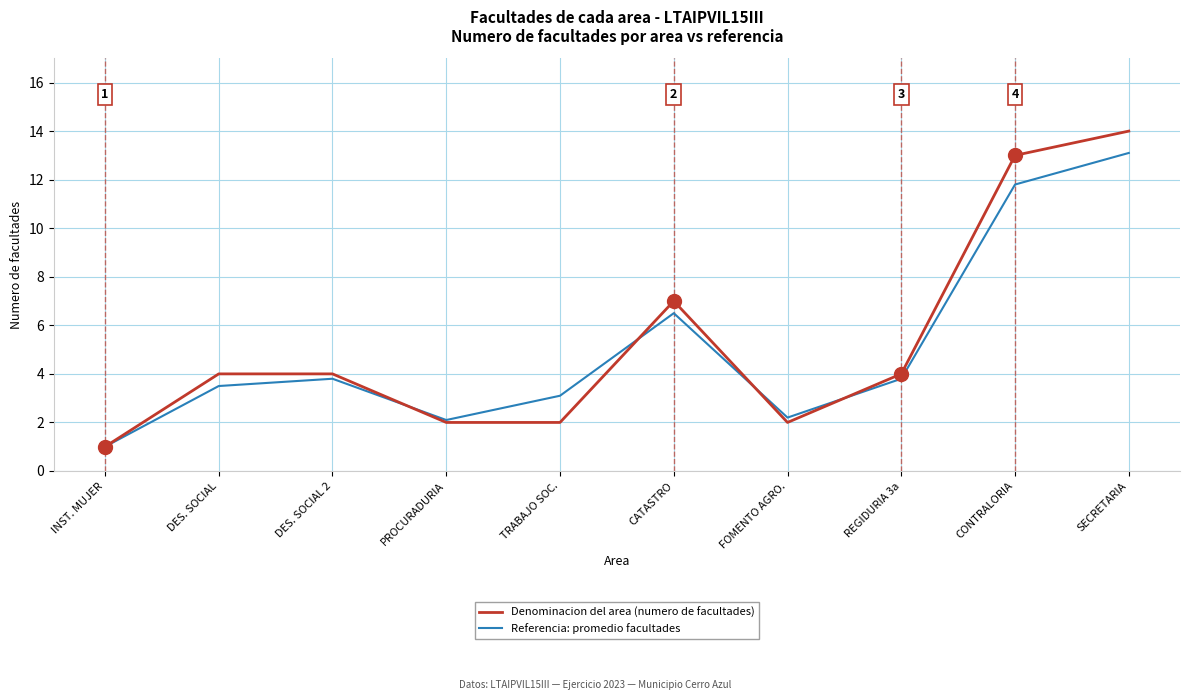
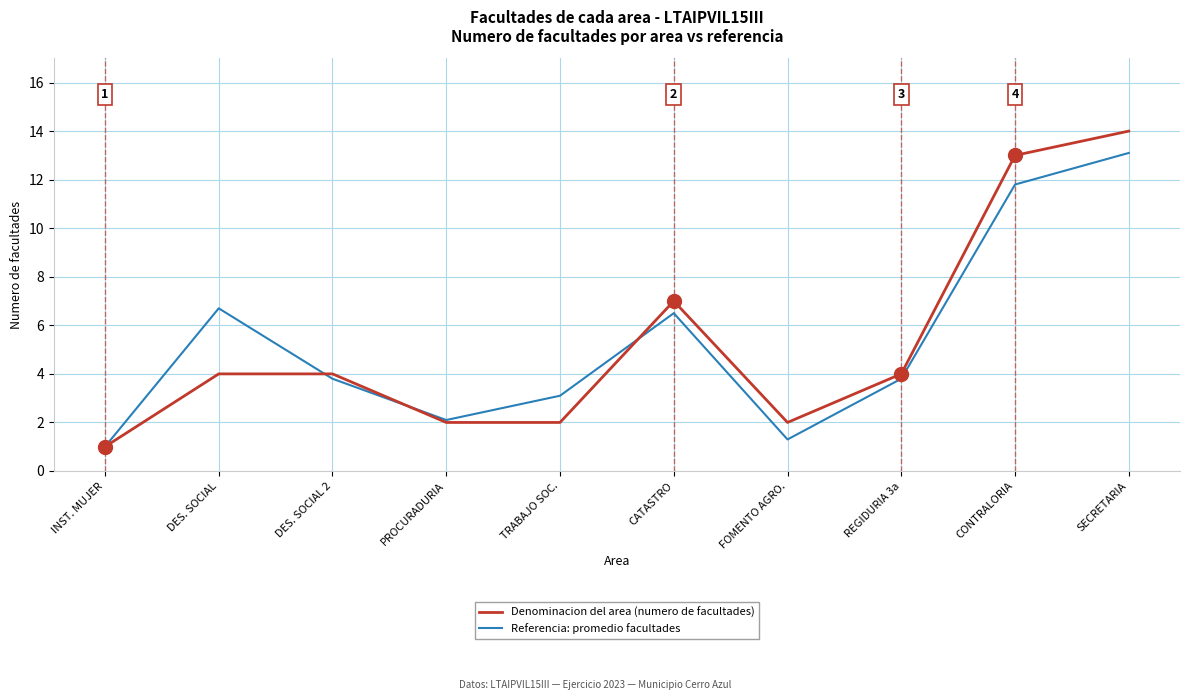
Referencia: promedio facultades, DES. SOCIAL: 3.5 -> 6.7
Referencia: promedio facultades, FOMENTO AGRO.: 2.2 -> 1.3
